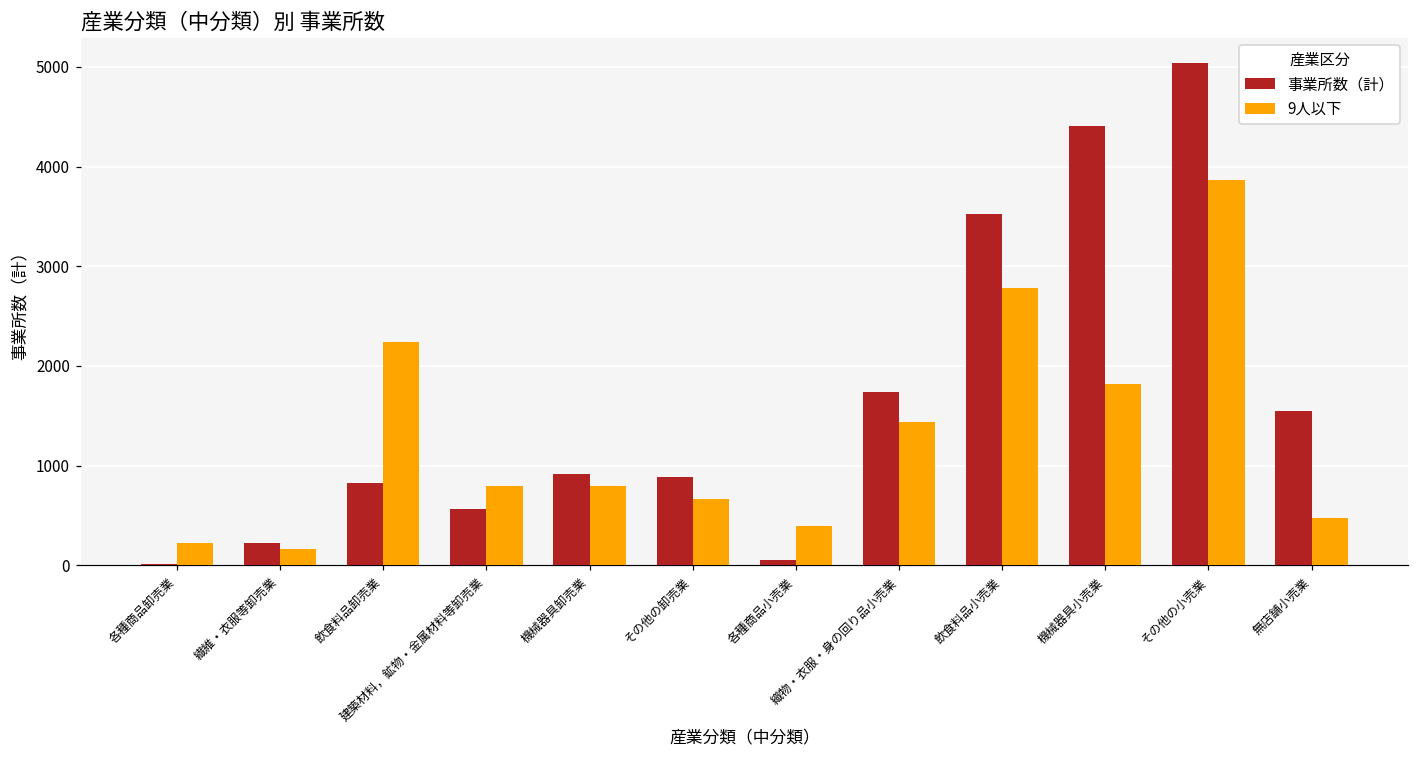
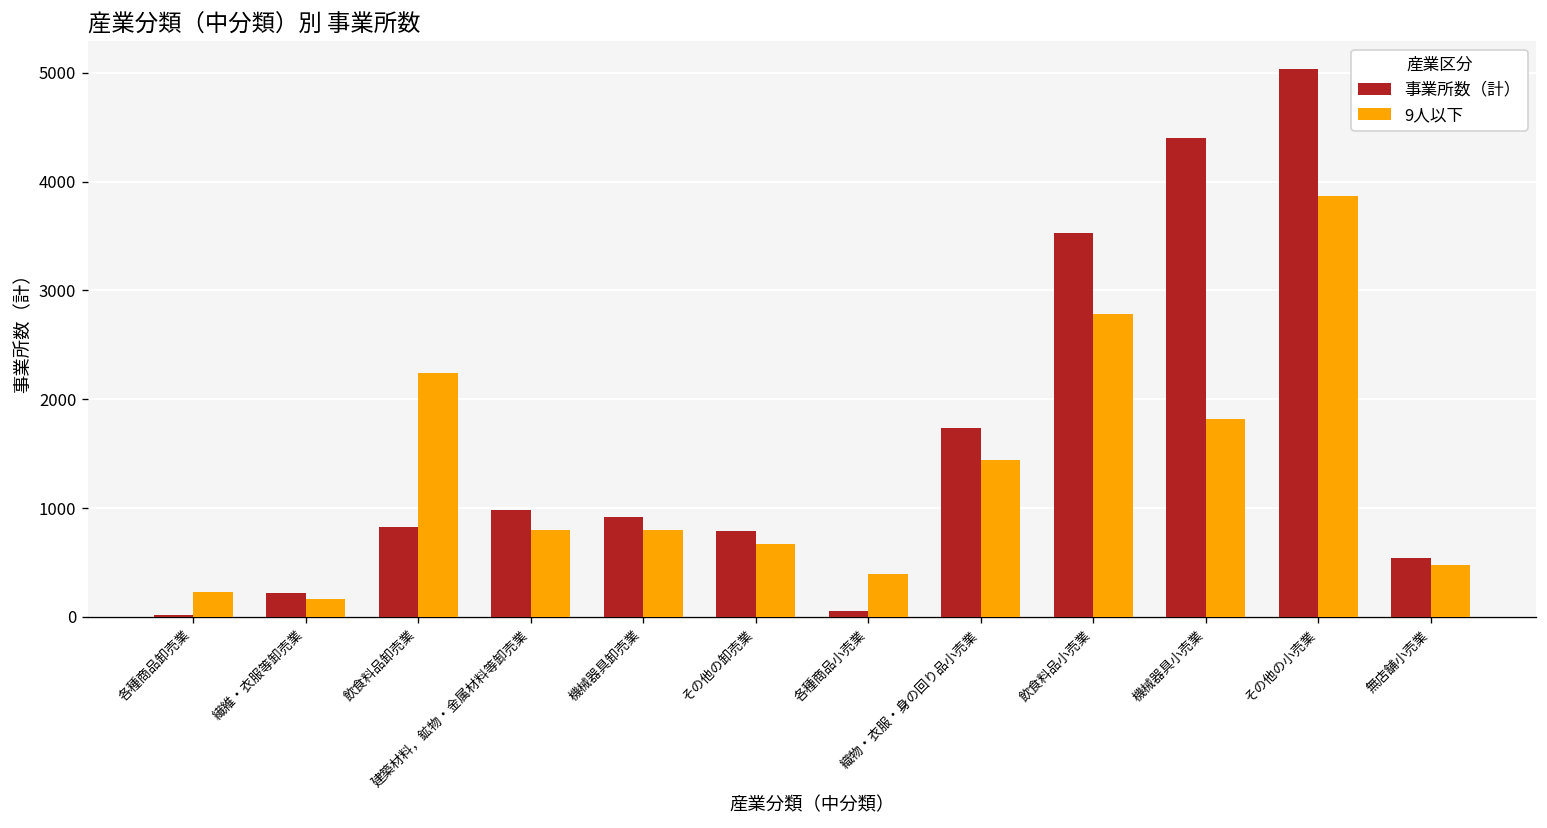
事業所数（計）, 建築材料，鉱物・金属材料等卸売業: 600 -> 1000
事業所数（計）, その他の卸売業: 900 -> 800
事業所数（計）, 無店舗小売業: 1500 -> 500
